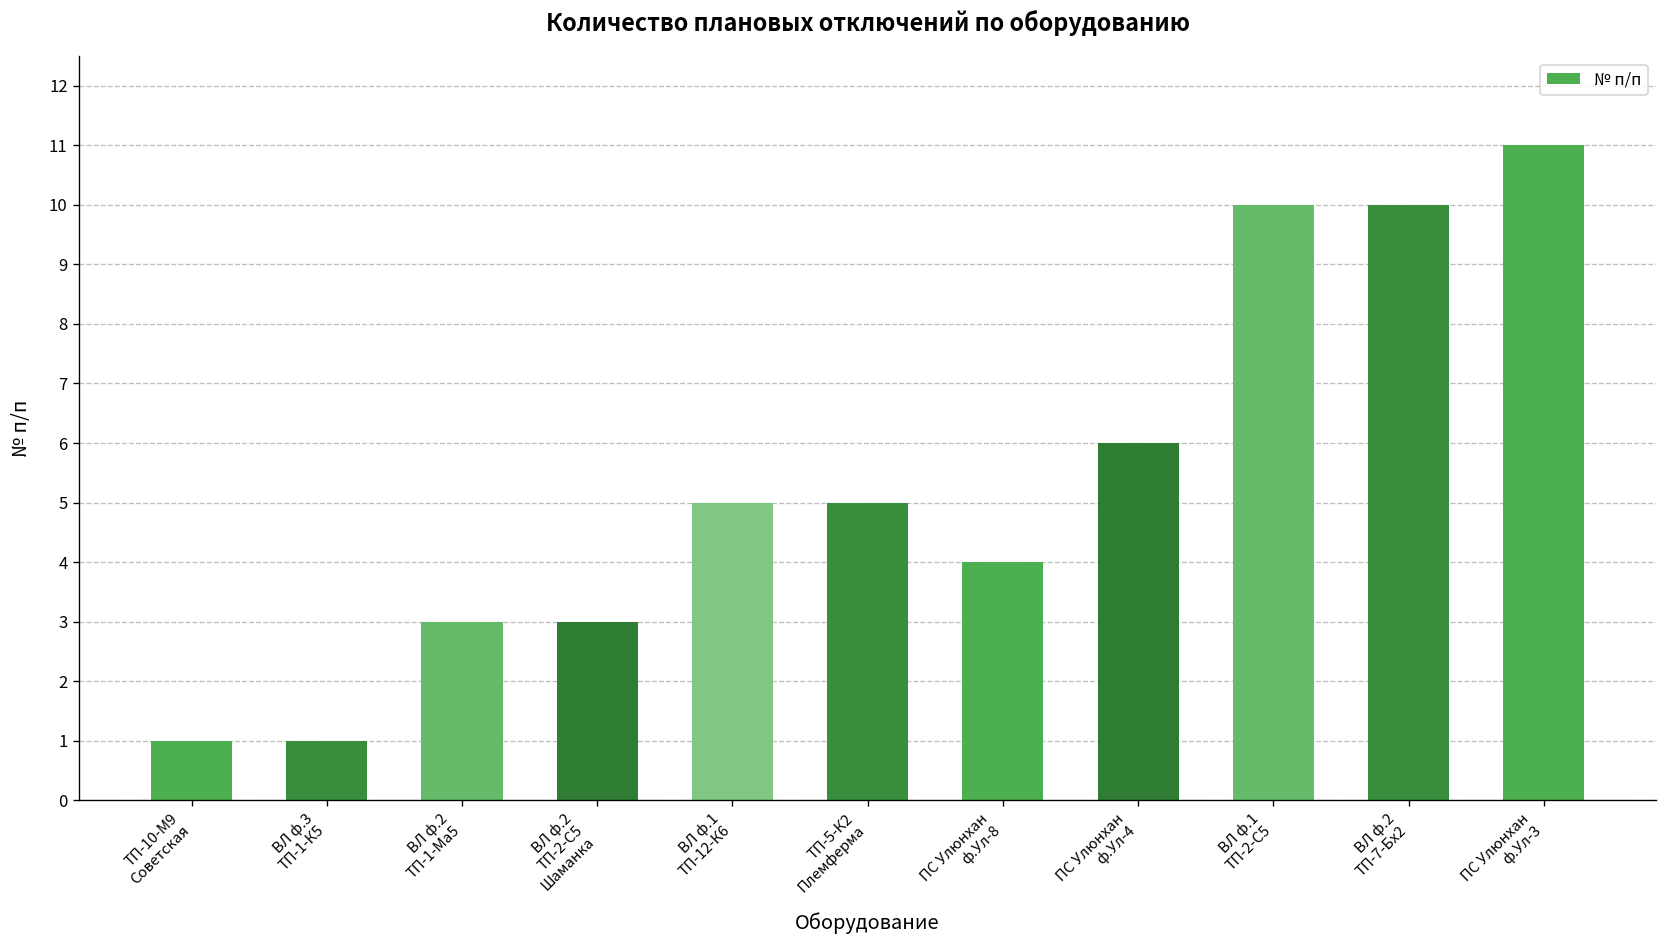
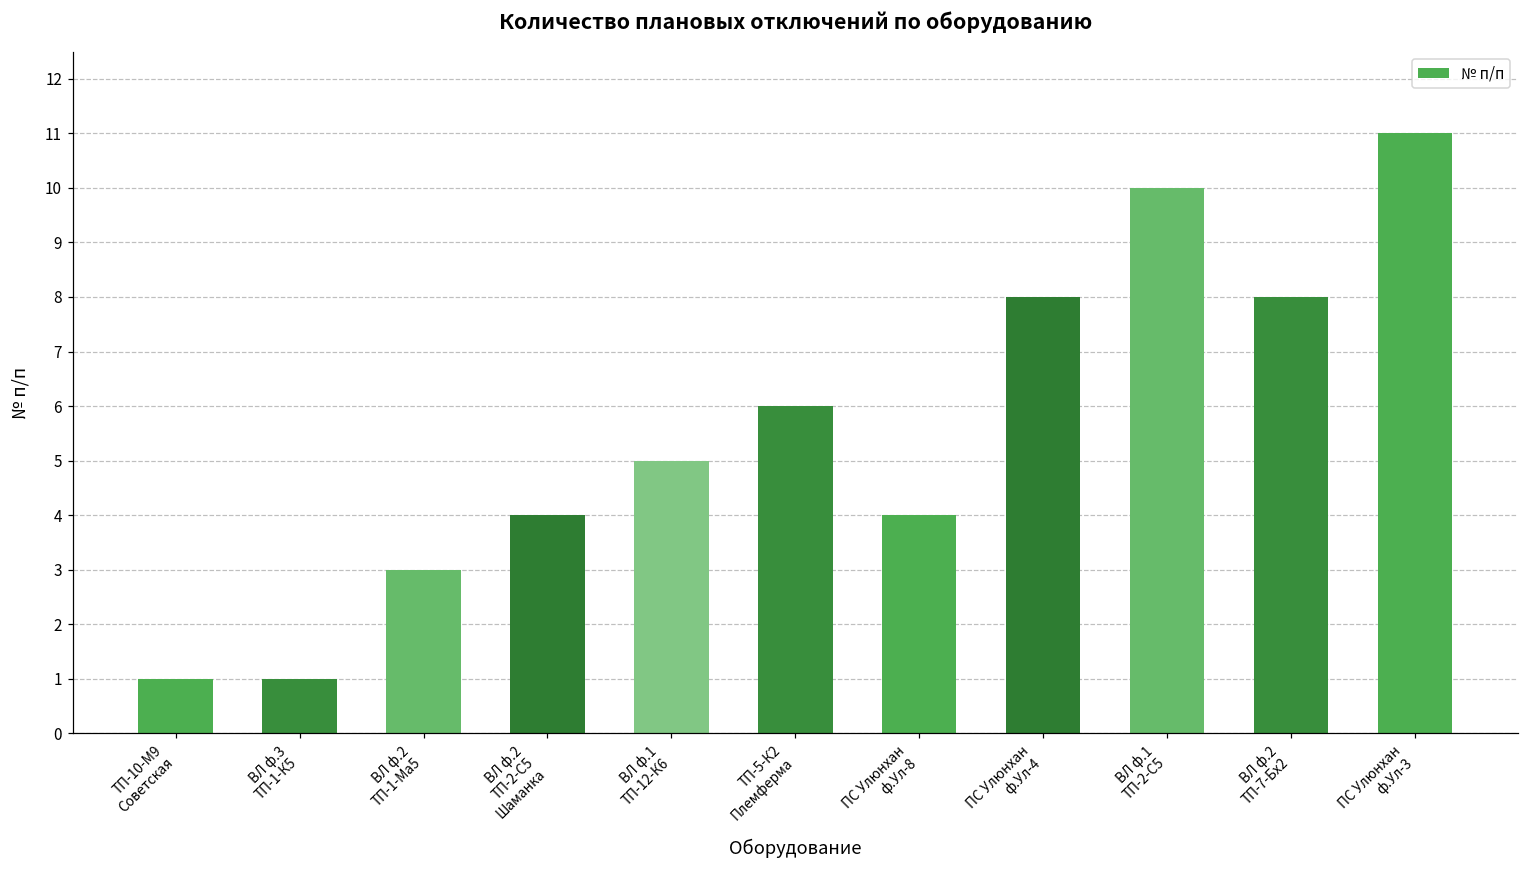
ВЛ ф.2 ТП-2-С5 Шаманка: 3 -> 4
ТП-5-К2 Племферма: 5 -> 6
ПС Улюнхан ф.Ул-4: 6 -> 8
ВЛ ф.2 ТП-7-Бх2: 10 -> 8
